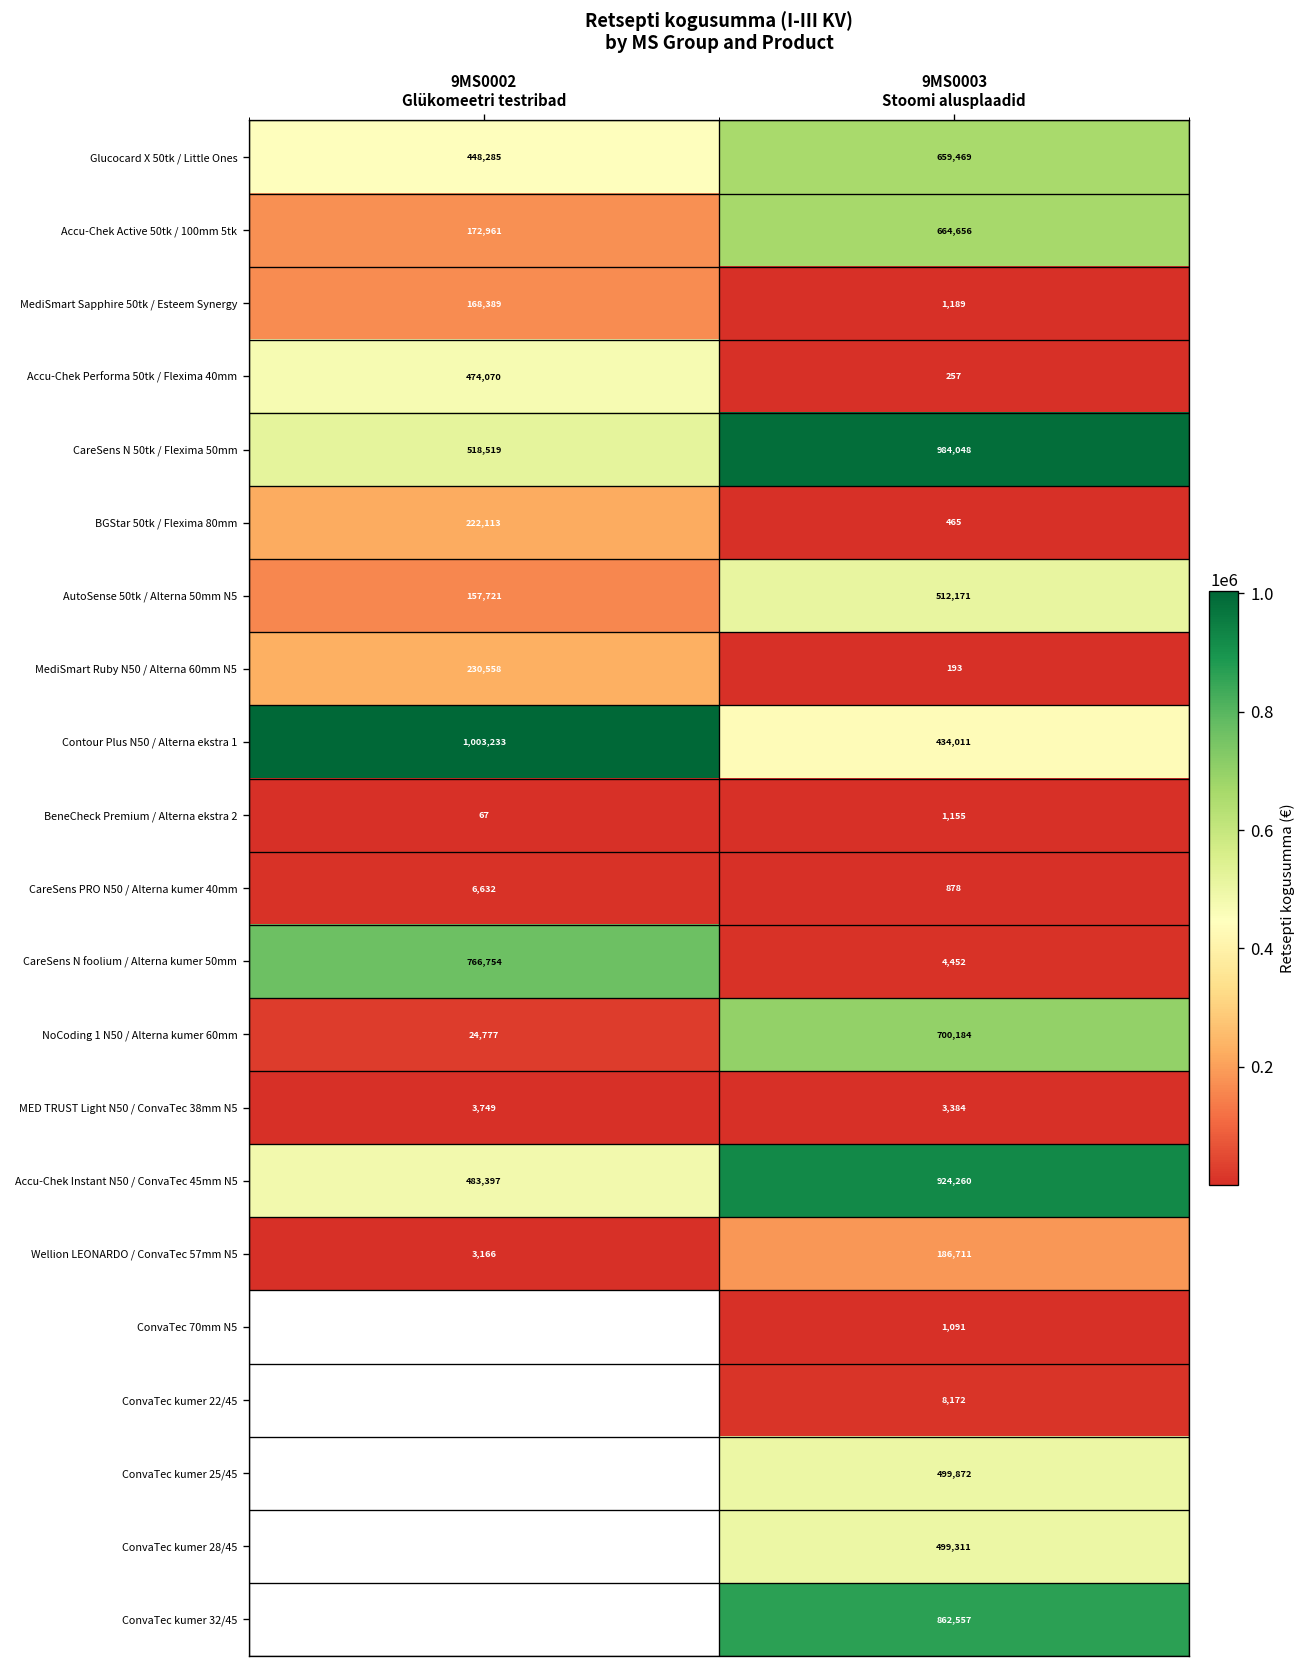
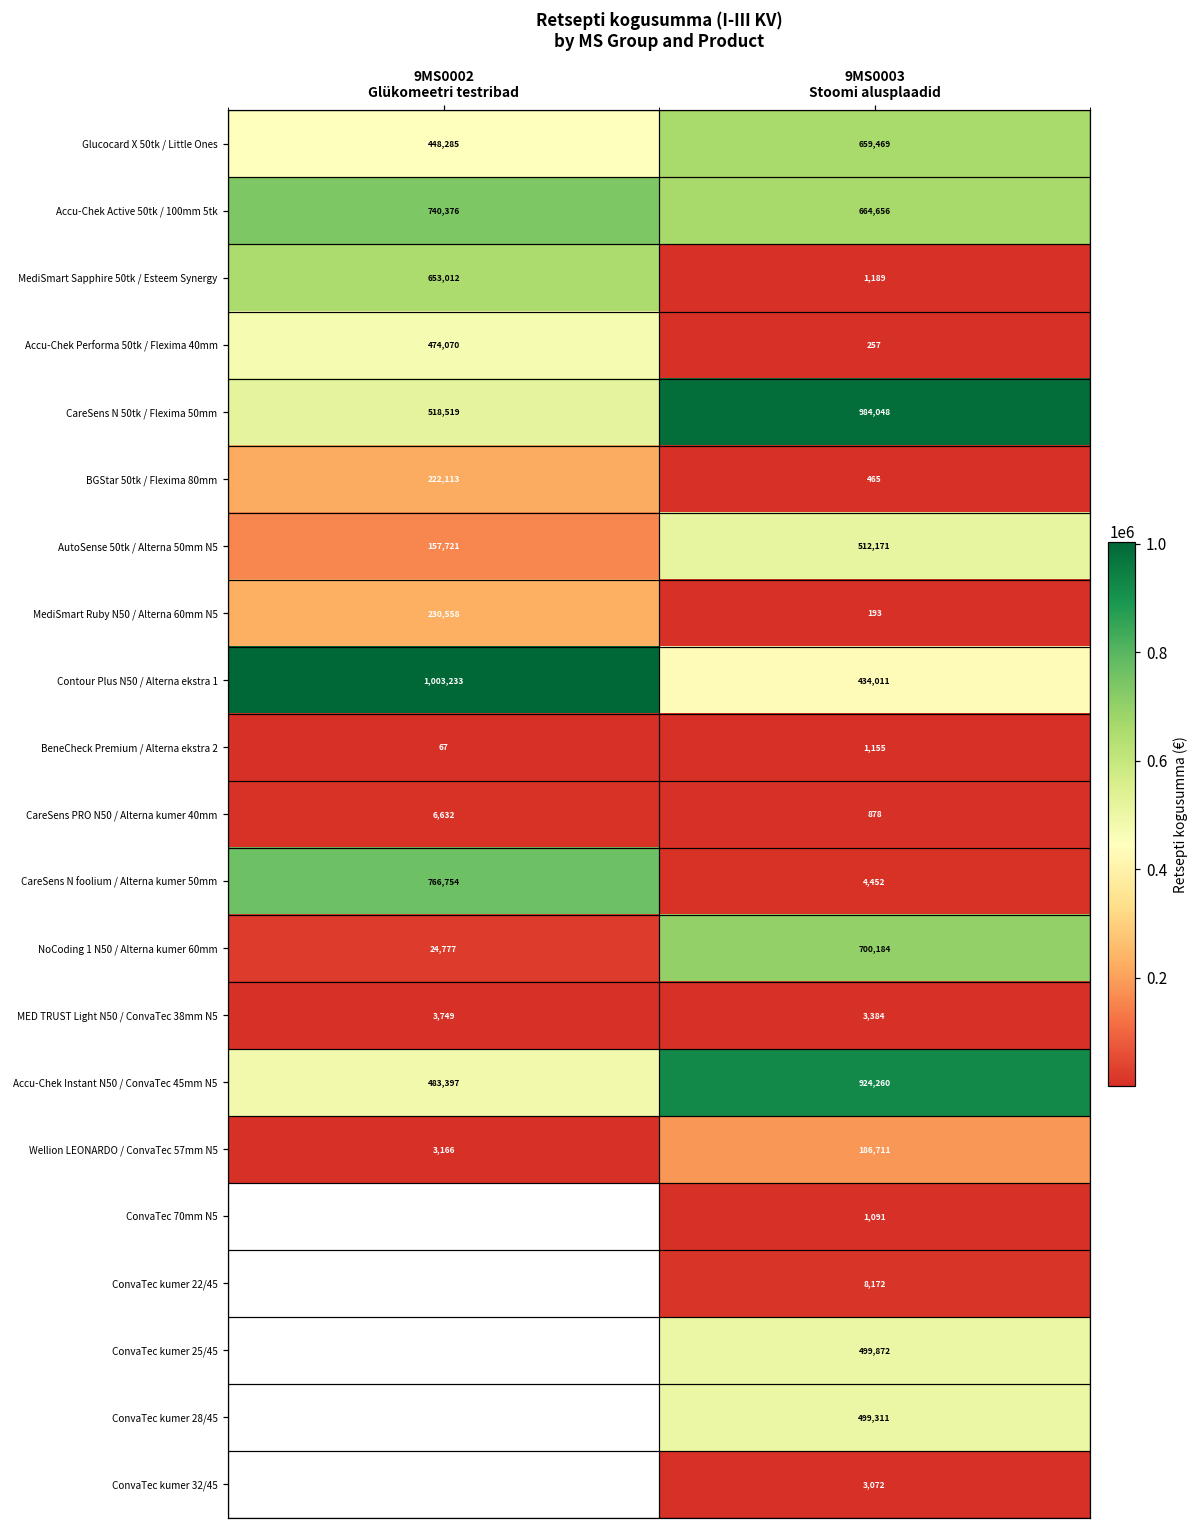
Accu-Chek Active 50tk / 100mm 5tk, 9MS0002 Glükomeetri testribad: 172,961 -> 740,376
MediSmart Sapphire 50tk / Esteem Synergy, 9MS0002 Glükomeetri testribad: 168,389 -> 653,012
ConvaTec kumer 32/45, 9MS0003 Stoomi alusplaadid: 862,557 -> 3,072
